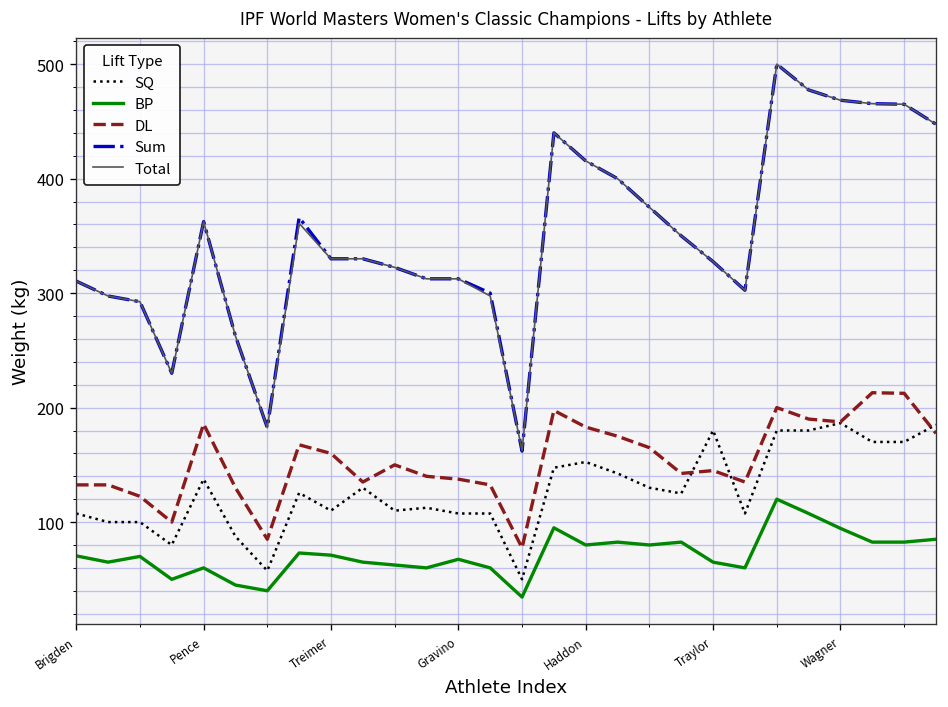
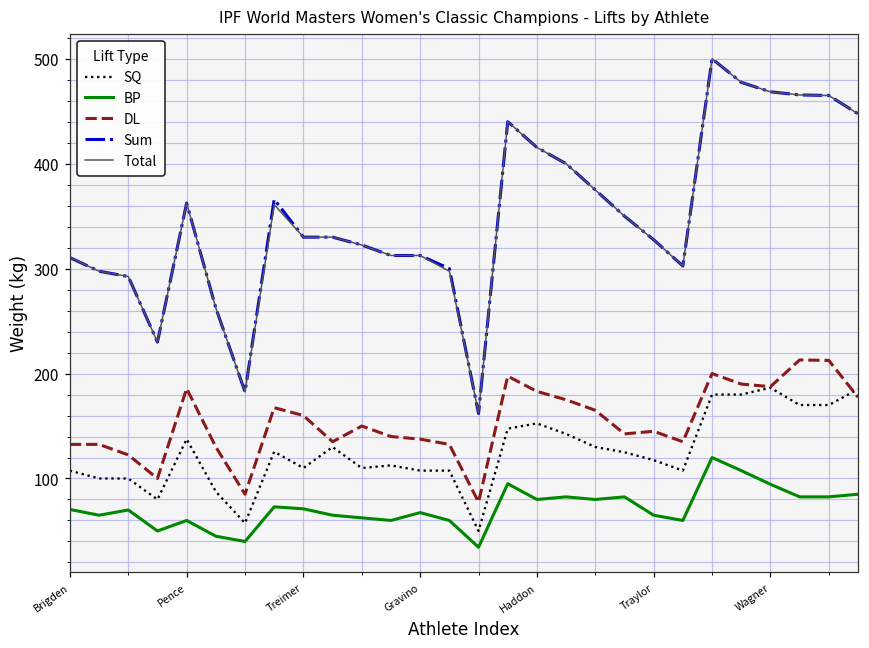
SQ, Traylor: 180 -> 120
